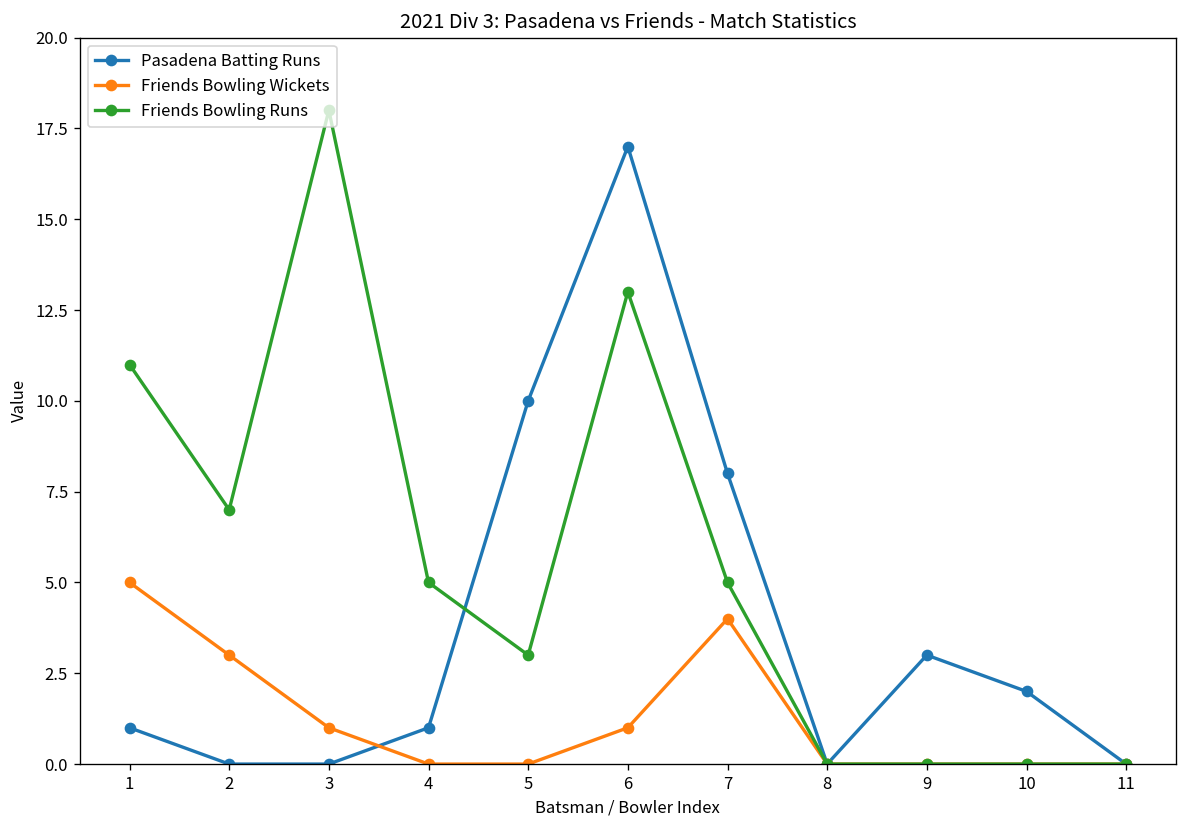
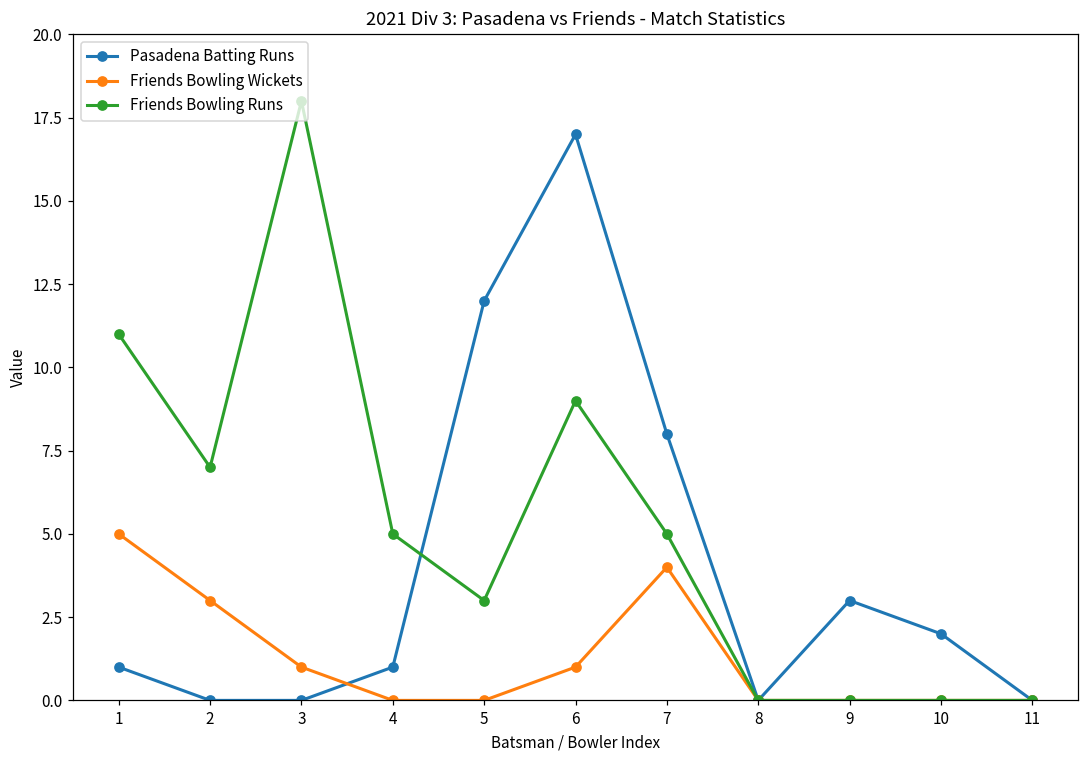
Pasadena Batting Runs, 5: 10 -> 12
Friends Bowling Runs, 6: 13 -> 9
